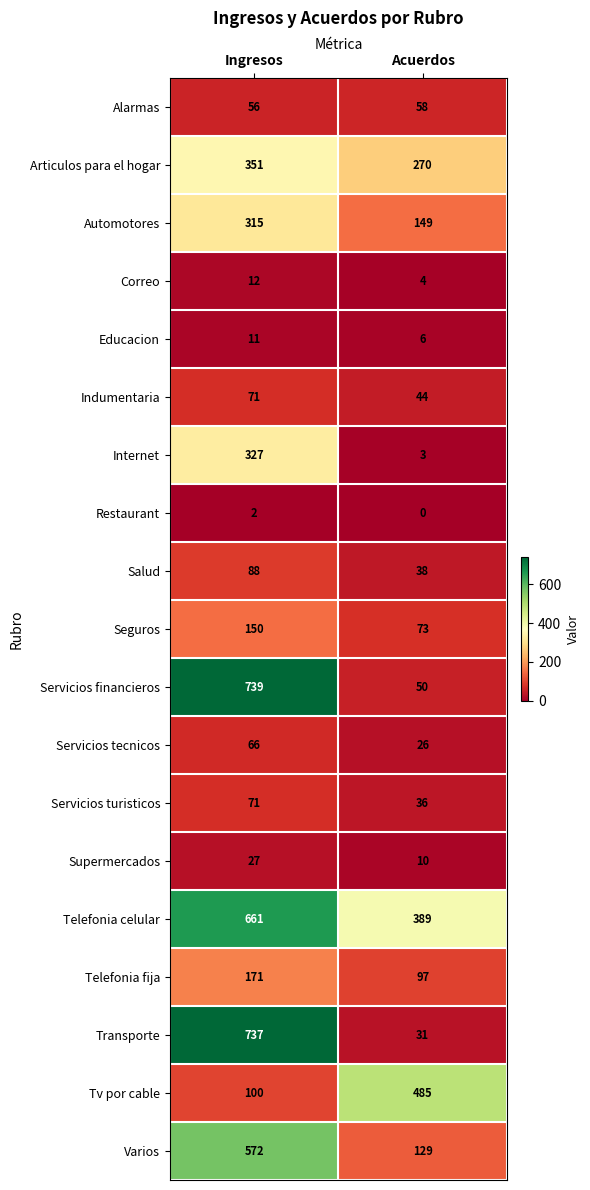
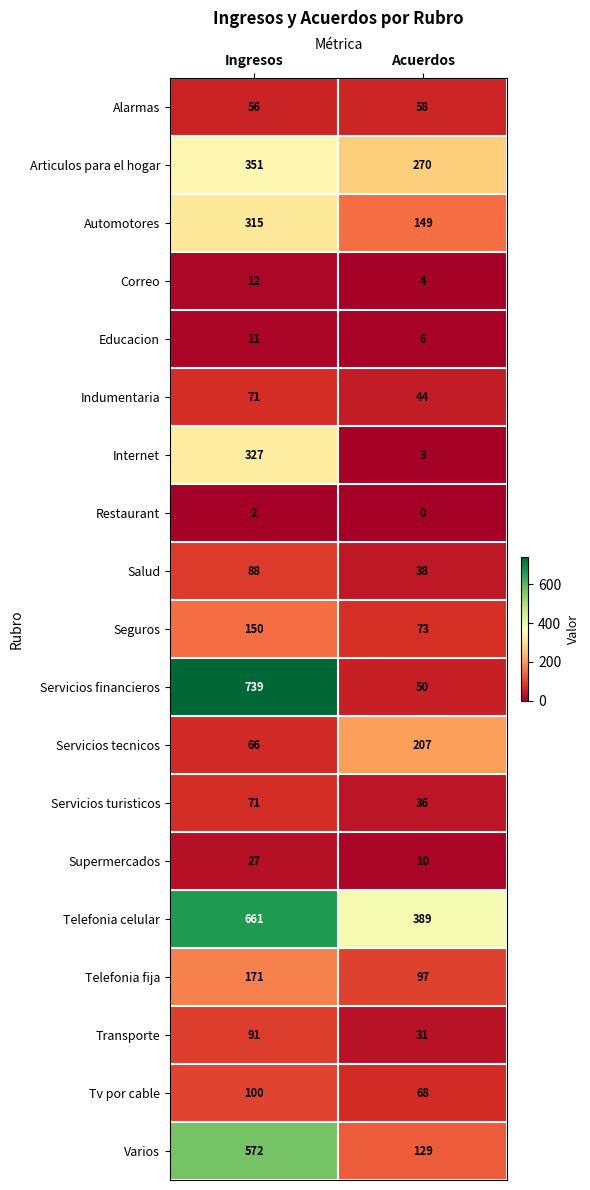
Servicios tecnicos, Acuerdos: 26 -> 207
Transporte, Ingresos: 737 -> 91
Tv por cable, Acuerdos: 485 -> 68
